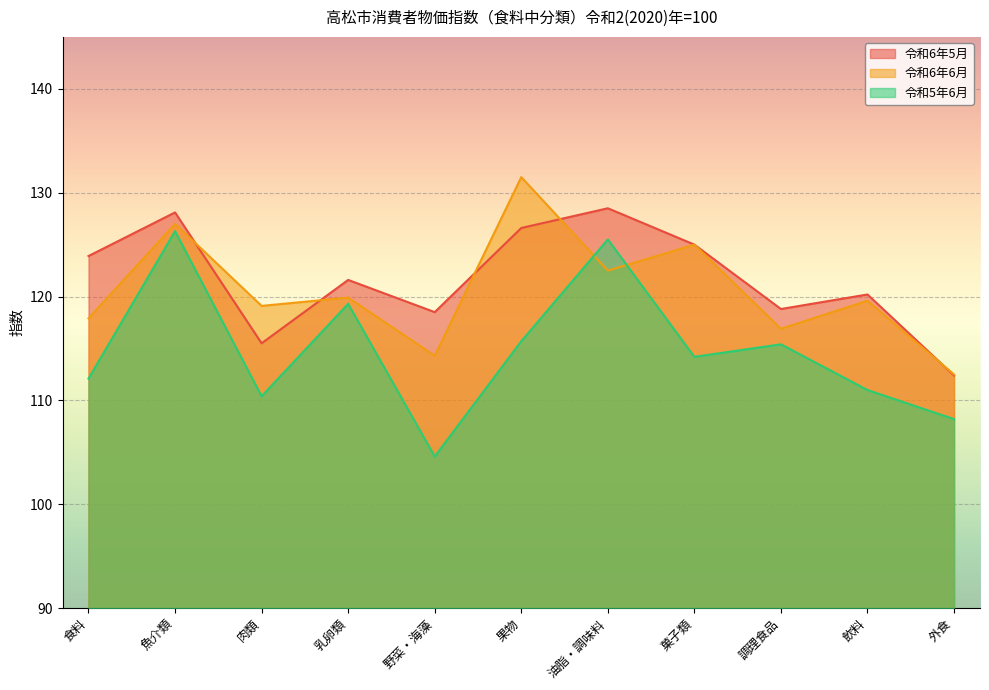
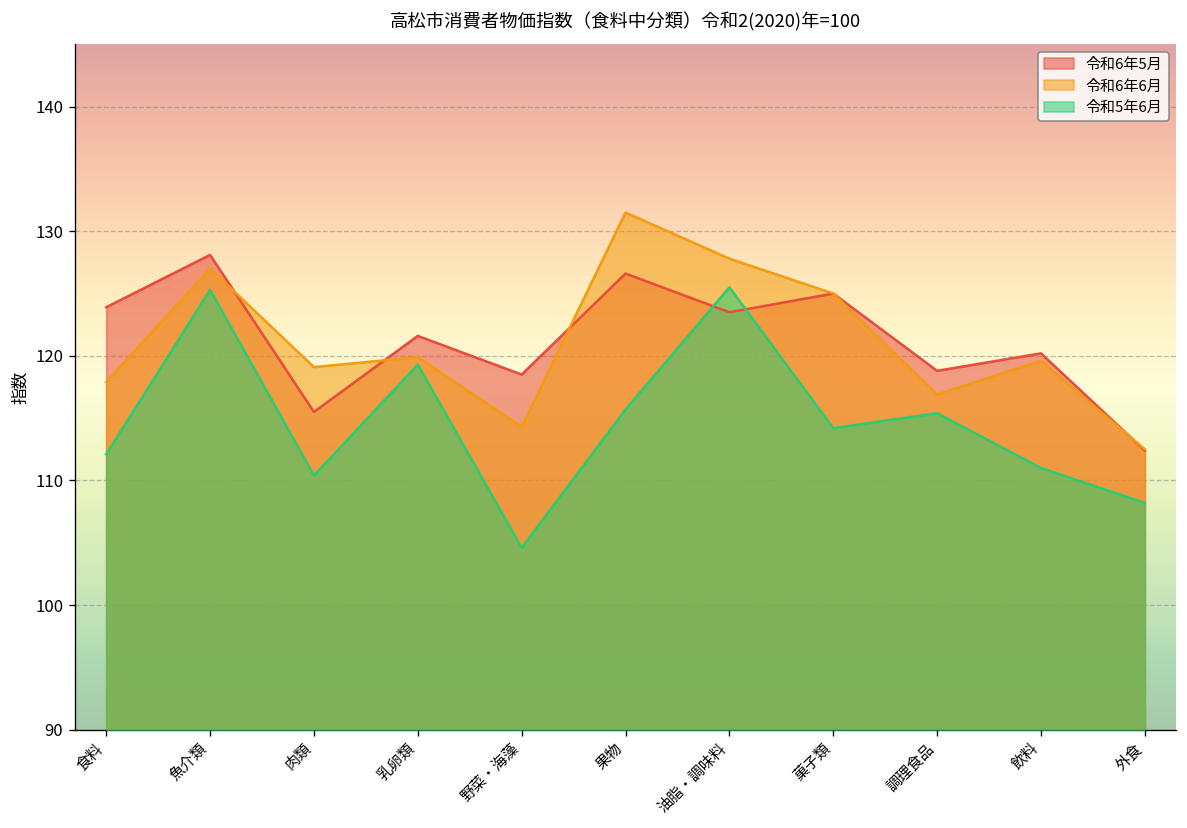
令和5年6月, 魚介類: 126.3 -> 125.3
令和6年5月, 油脂・調味料: 128.5 -> 123.5
令和6年6月, 油脂・調味料: 122.5 -> 127.8
